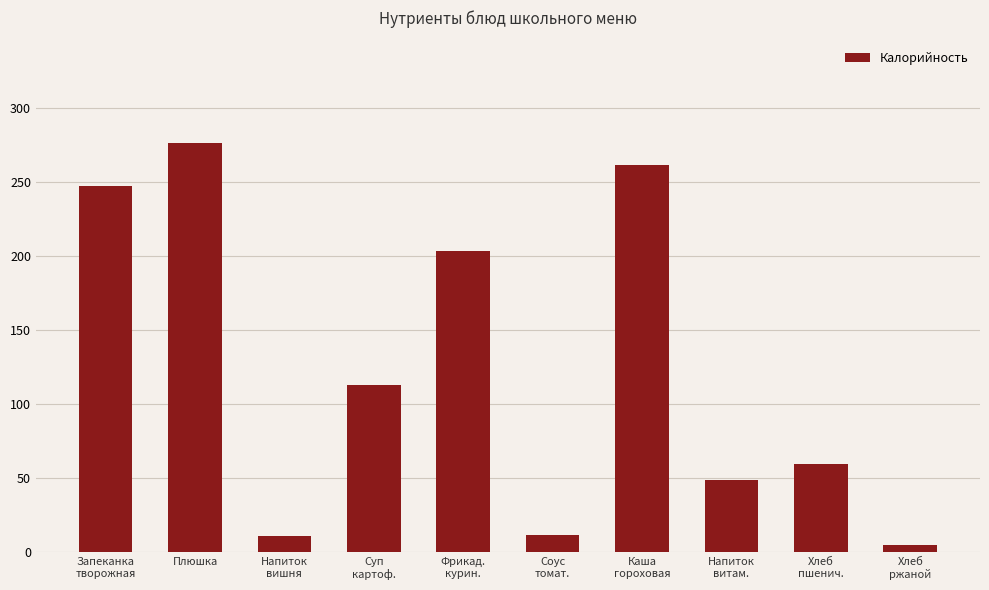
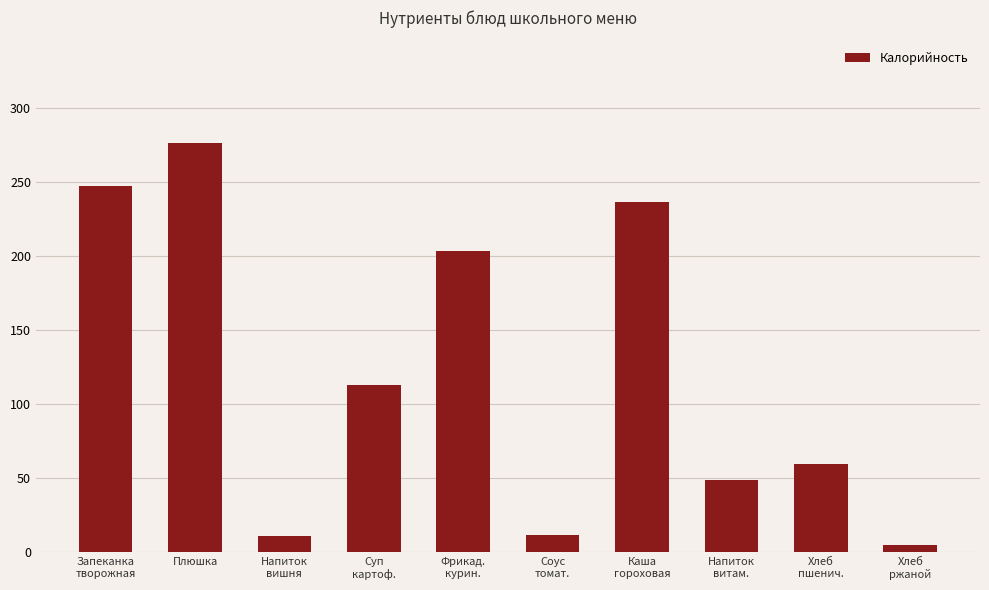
Каша гороховая: 262 -> 236
